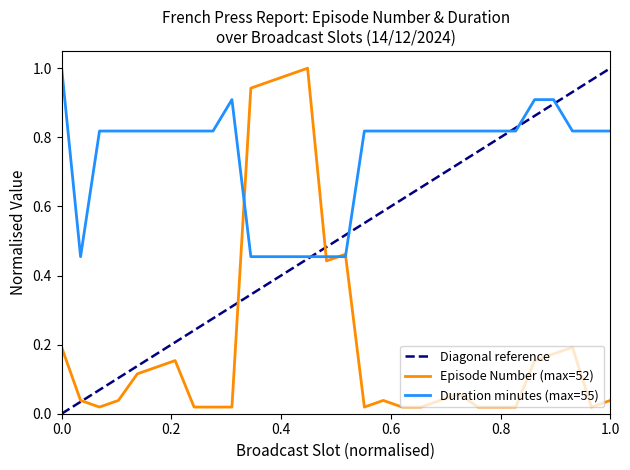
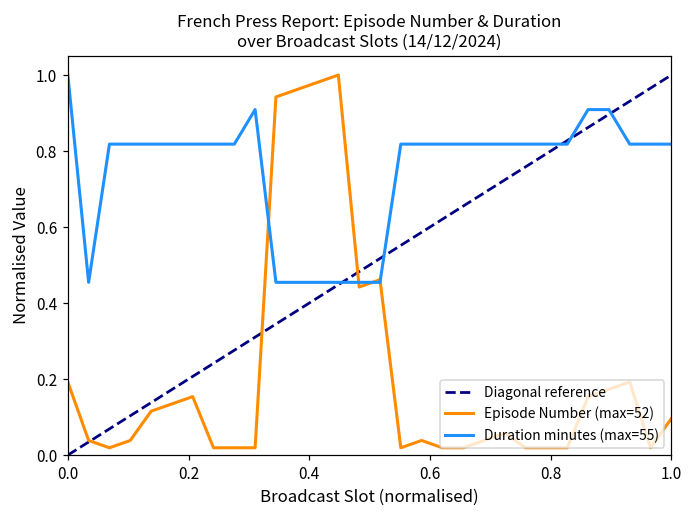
Episode Number (max=52), 1.0: 0.04 -> 0.10
